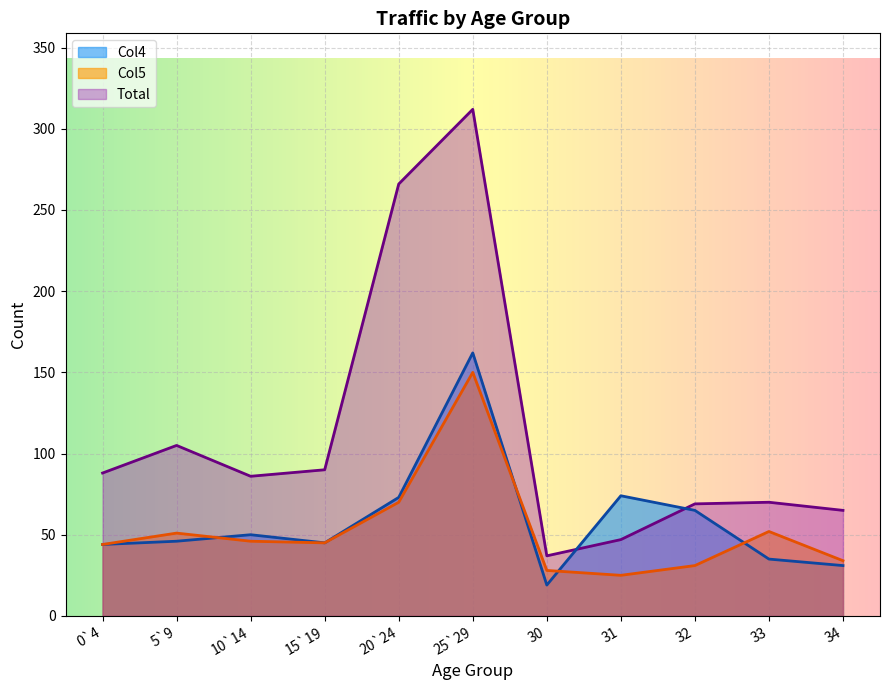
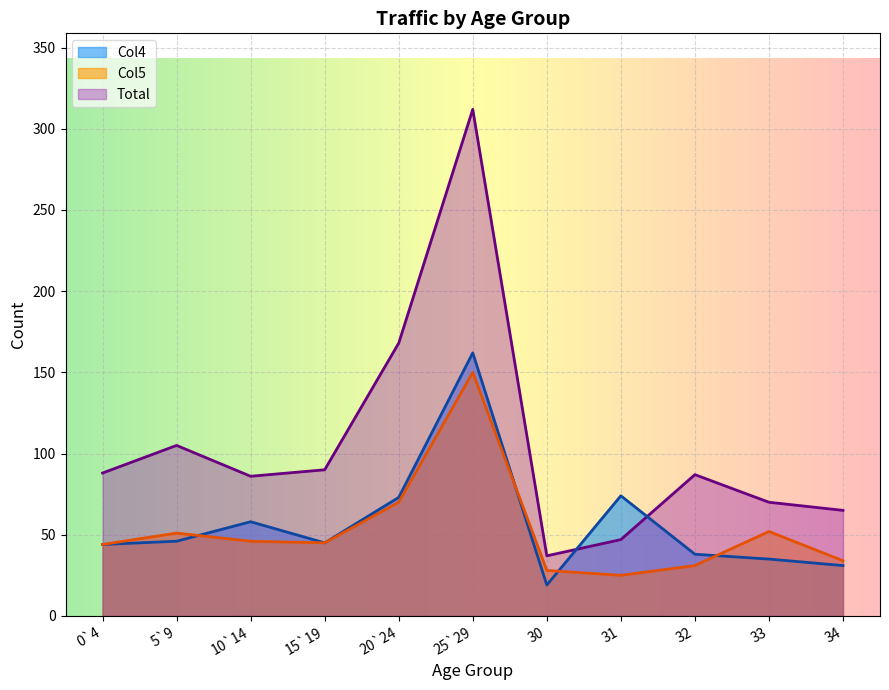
Col4, 10`14: 50 -> 58
Total, 20`24: 266 -> 168
Col4, 32: 65 -> 38
Total, 32: 69 -> 87
